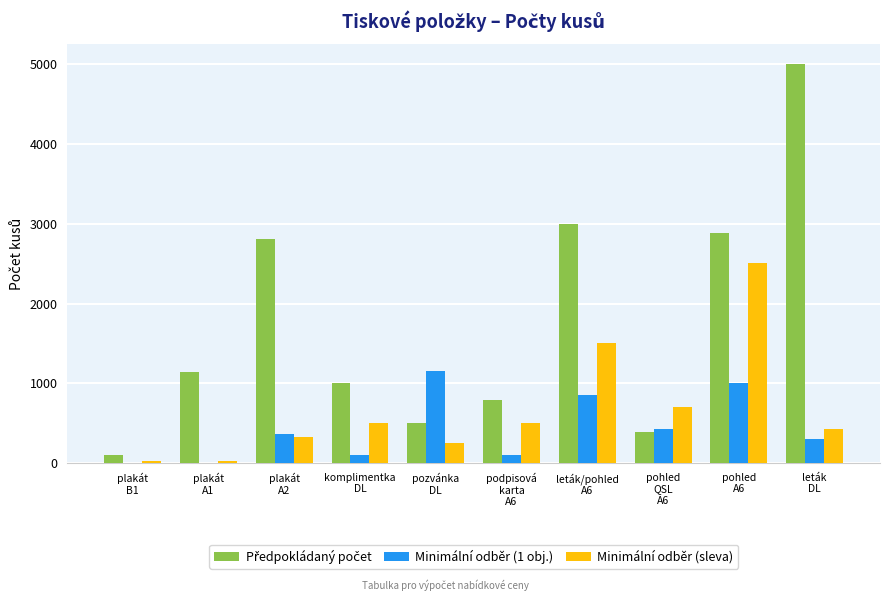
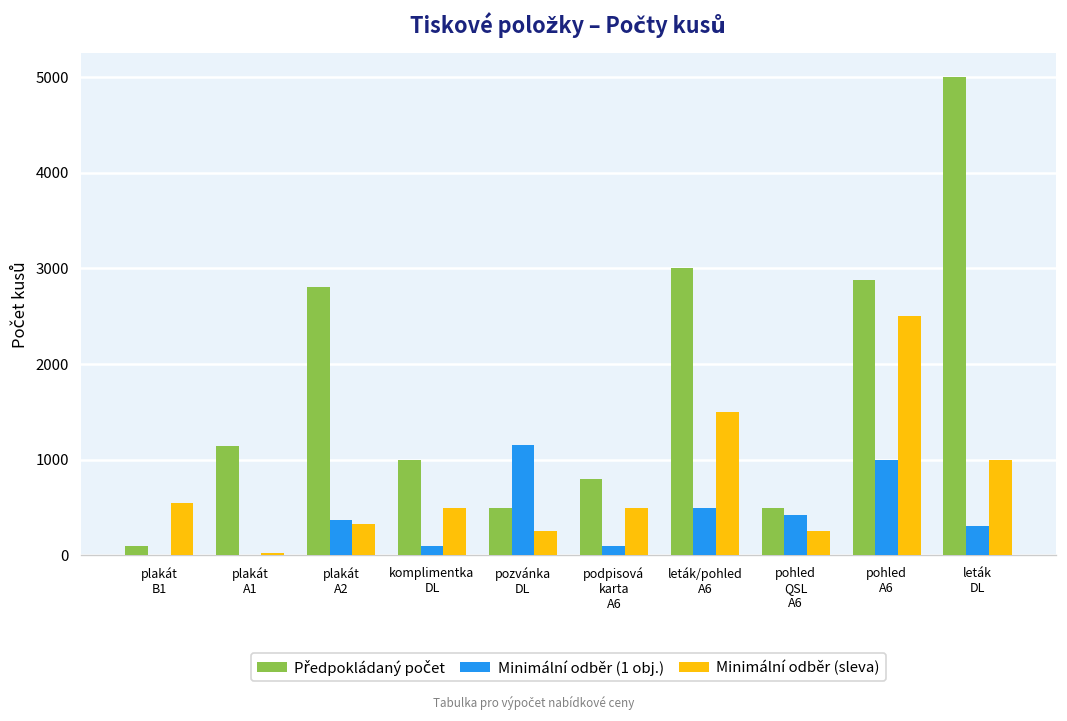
Minimální odběr (sleva), plakát B1: 0 -> 600
Minimální odběr (1 obj.), leták/pohled A6: 900 -> 500
Předpokládaný počet, pohled QSL A6: 400 -> 500
Minimální odběr (sleva), pohled QSL A6: 700 -> 300
Minimální odběr (sleva), leták DL: 400 -> 1000
